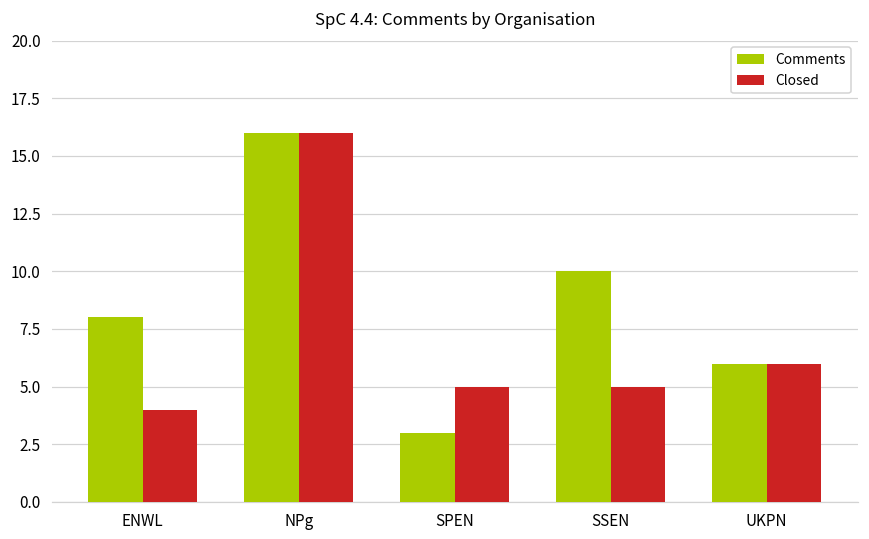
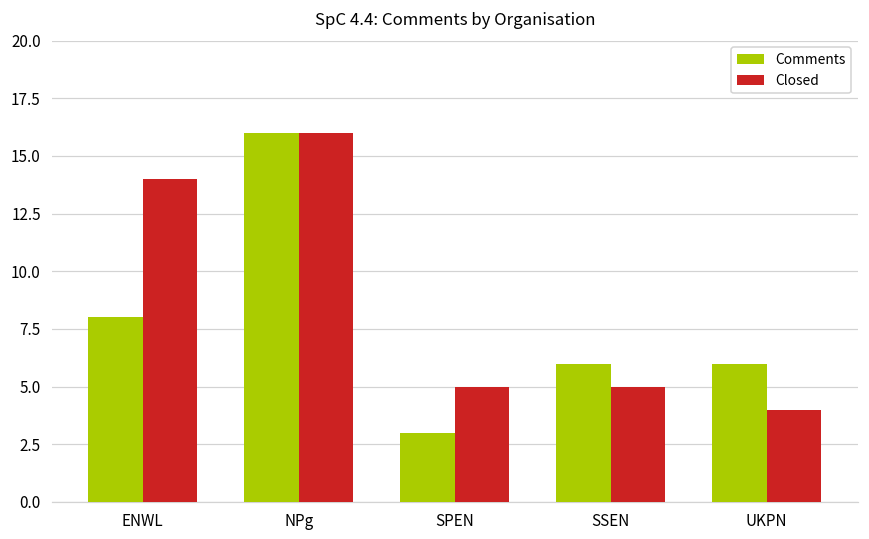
Closed, ENWL: 4 -> 14
Comments, SSEN: 10 -> 6
Closed, UKPN: 6 -> 4
